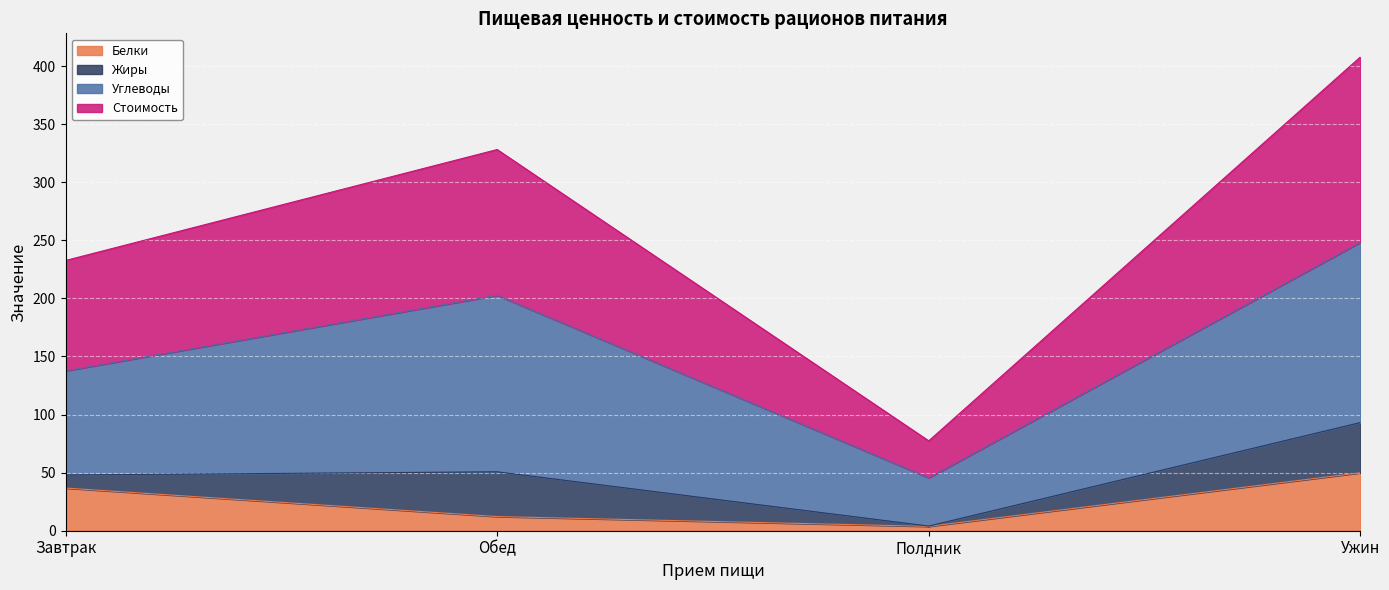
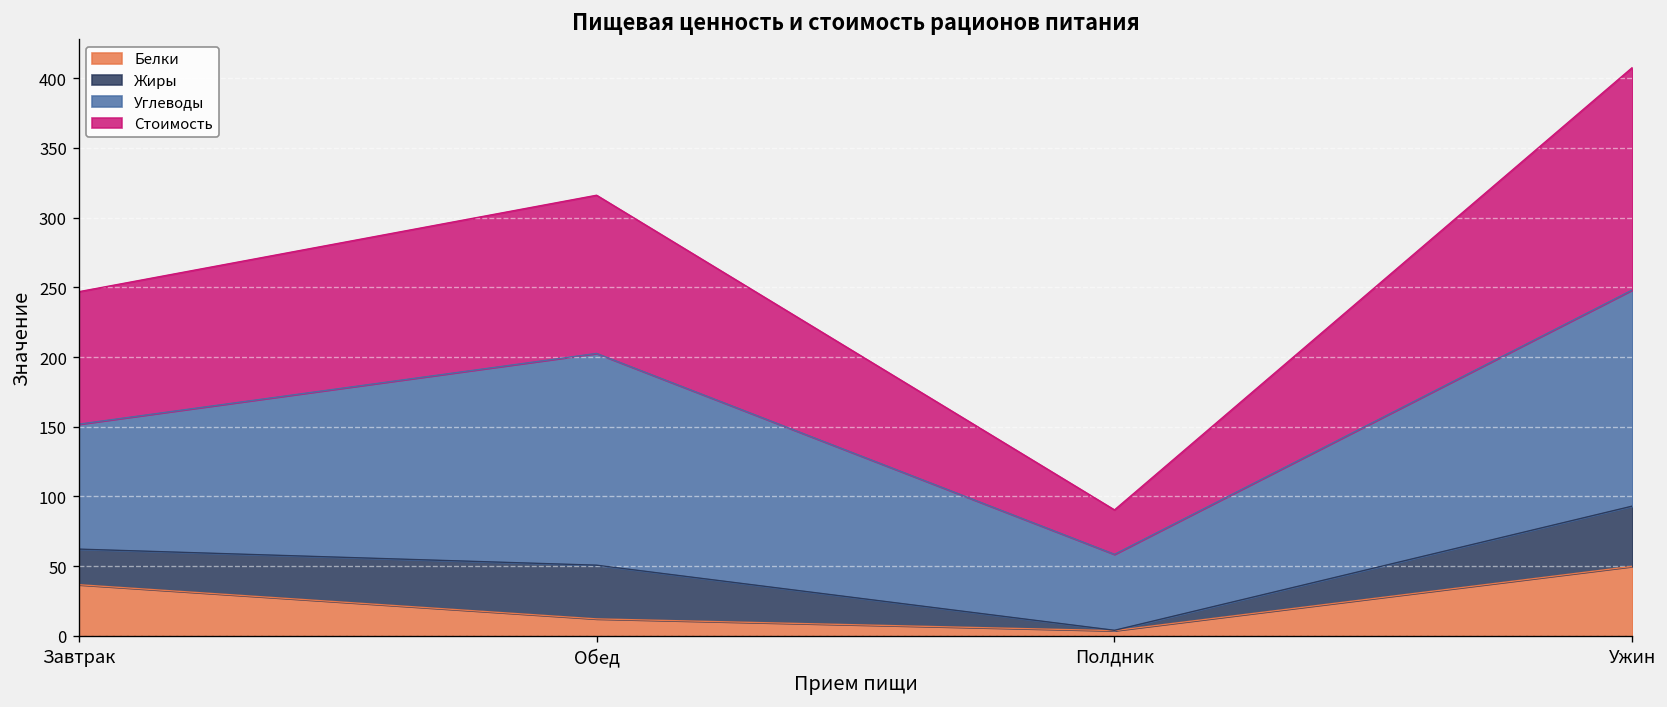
Жиры, Завтрак: 11 -> 26
Стоимость, Обед: 125 -> 113
Углеводы, Полдник: 42 -> 55
